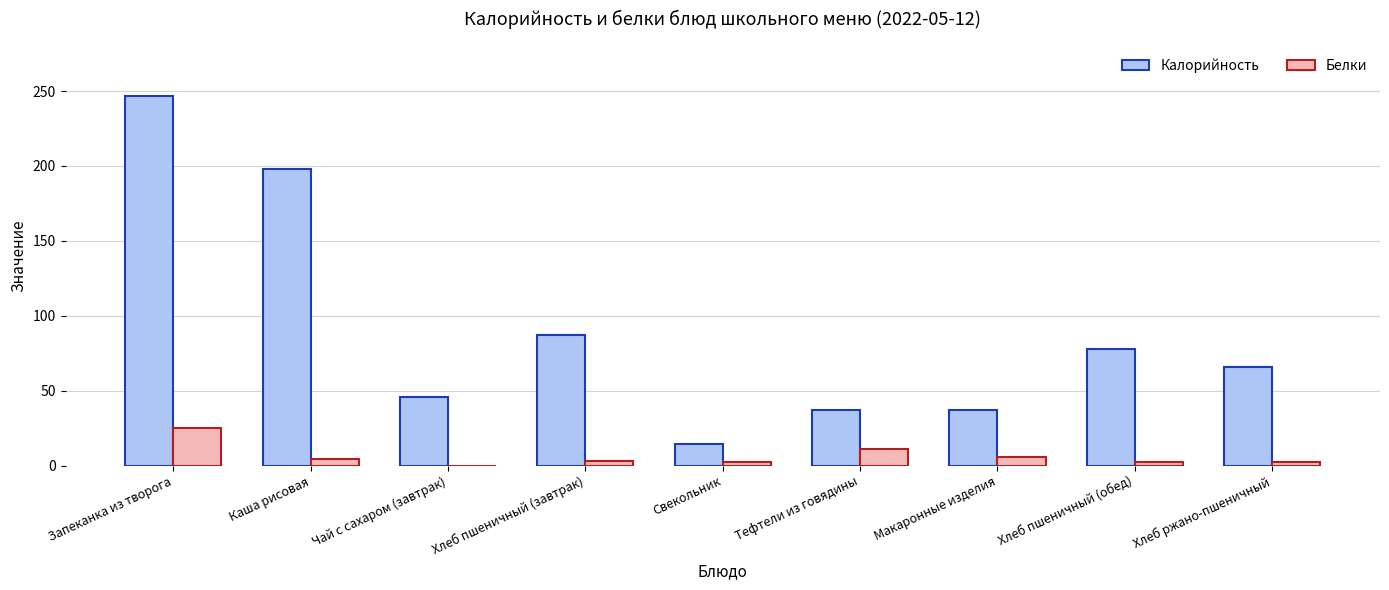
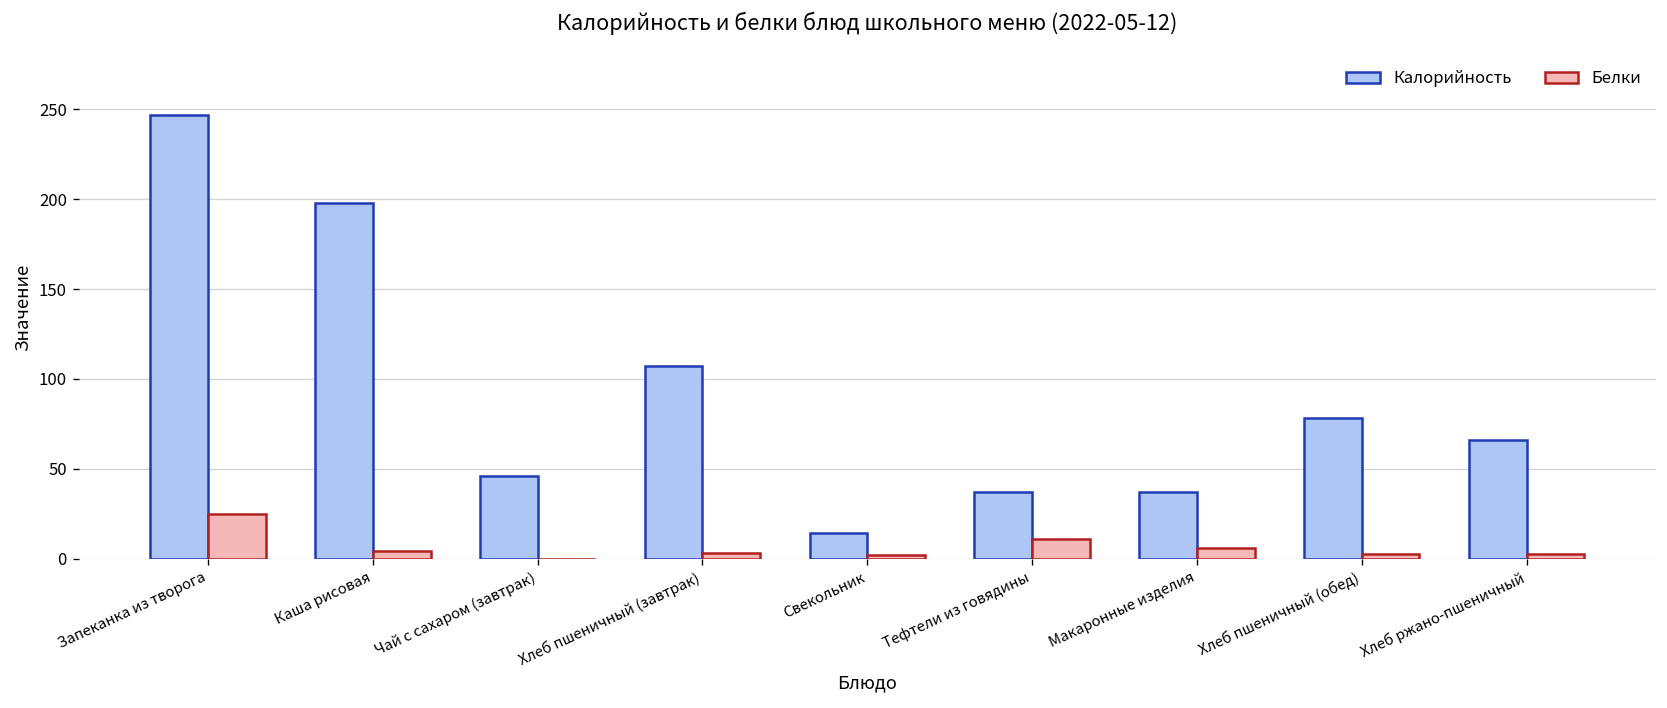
Калорийность, Хлеб пшеничный (завтрак): 87 -> 107
